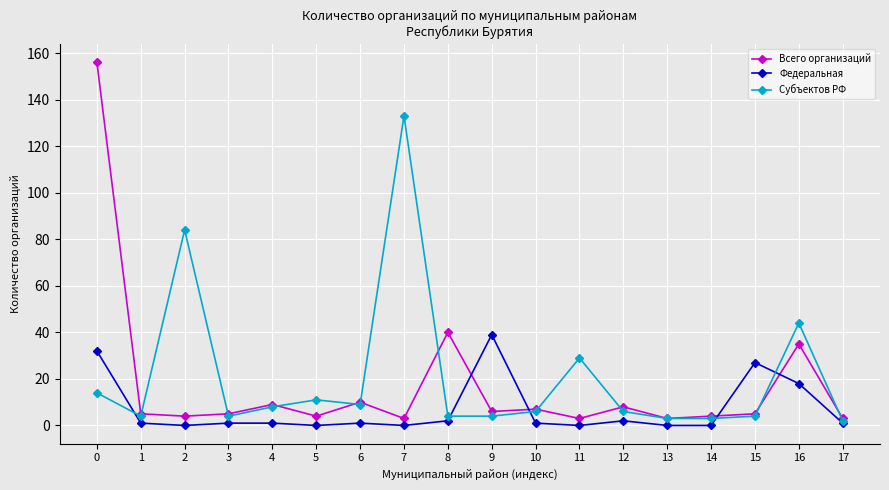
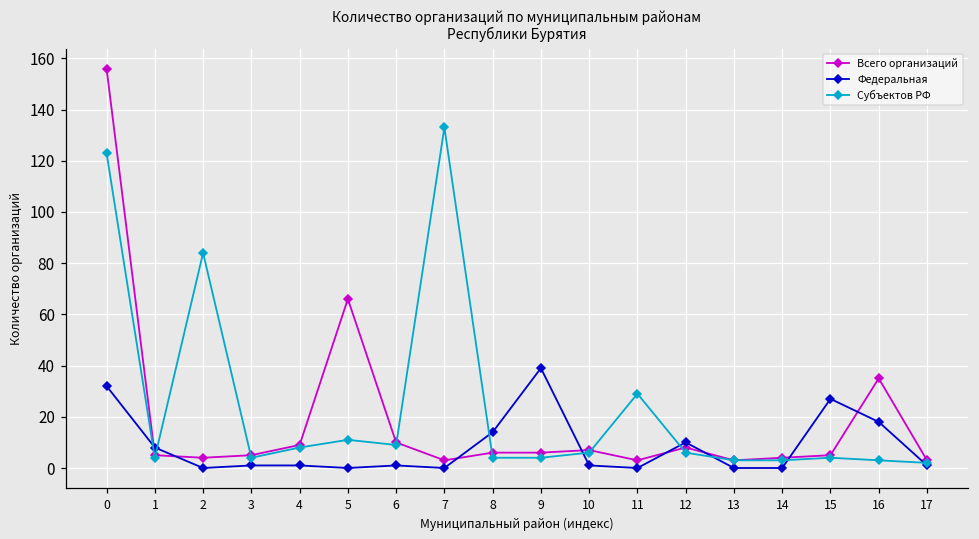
Субъектов РФ, 0: 14 -> 123
Федеральная, 1: 1 -> 8
Всего организаций, 5: 4 -> 66
Всего организаций, 8: 40 -> 6
Федеральная, 8: 2 -> 14
Федеральная, 12: 2 -> 10
Субъектов РФ, 16: 44 -> 3
